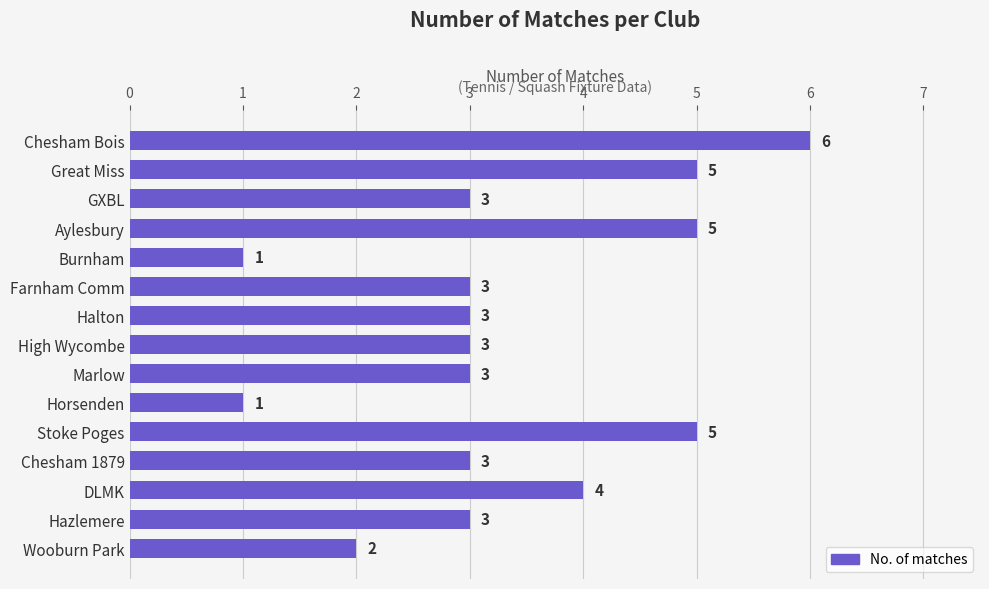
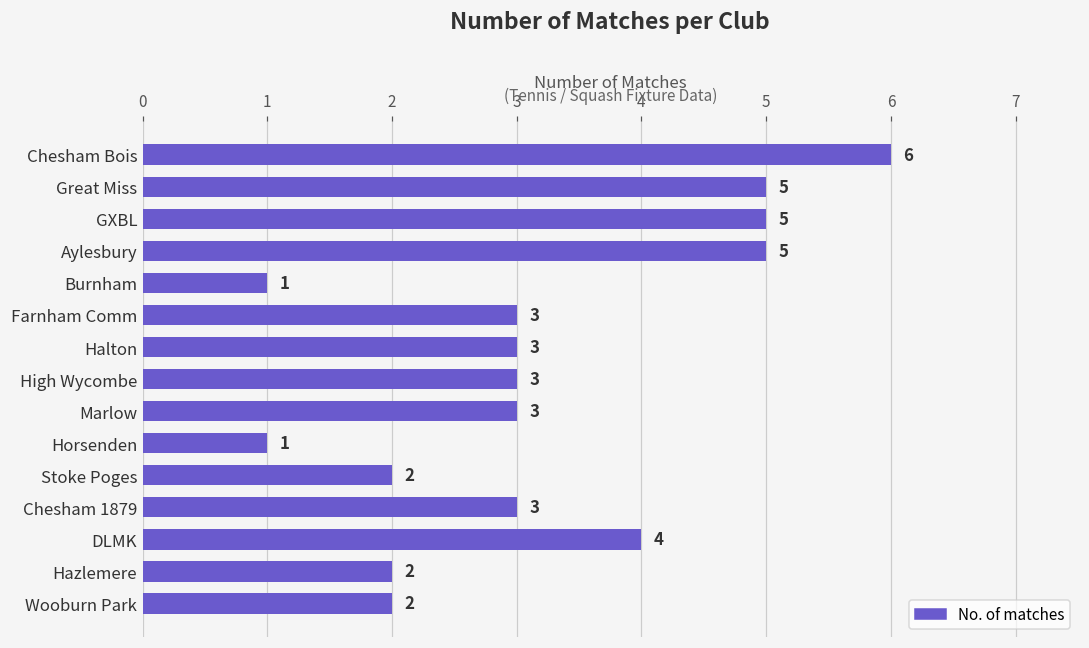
GXBL: 3 -> 5
Stoke Poges: 5 -> 2
Hazlemere: 3 -> 2
